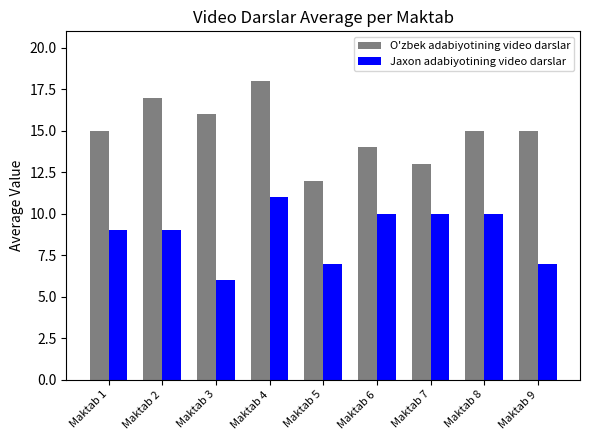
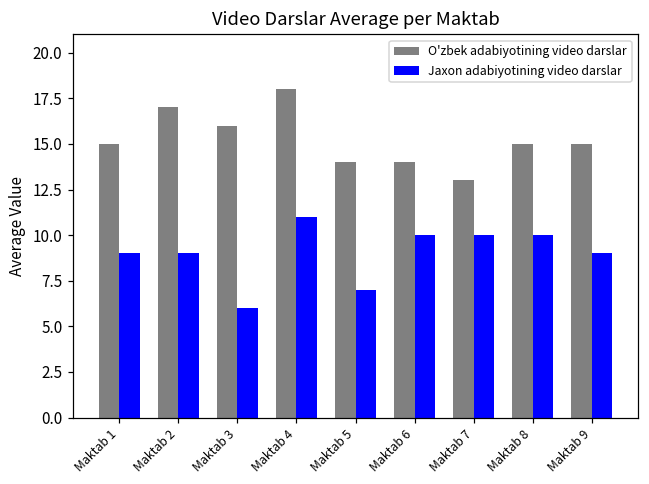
O'zbek adabiyotining video darslar, Maktab 5: 12 -> 14
Jaxon adabiyotining video darslar, Maktab 9: 7 -> 9
